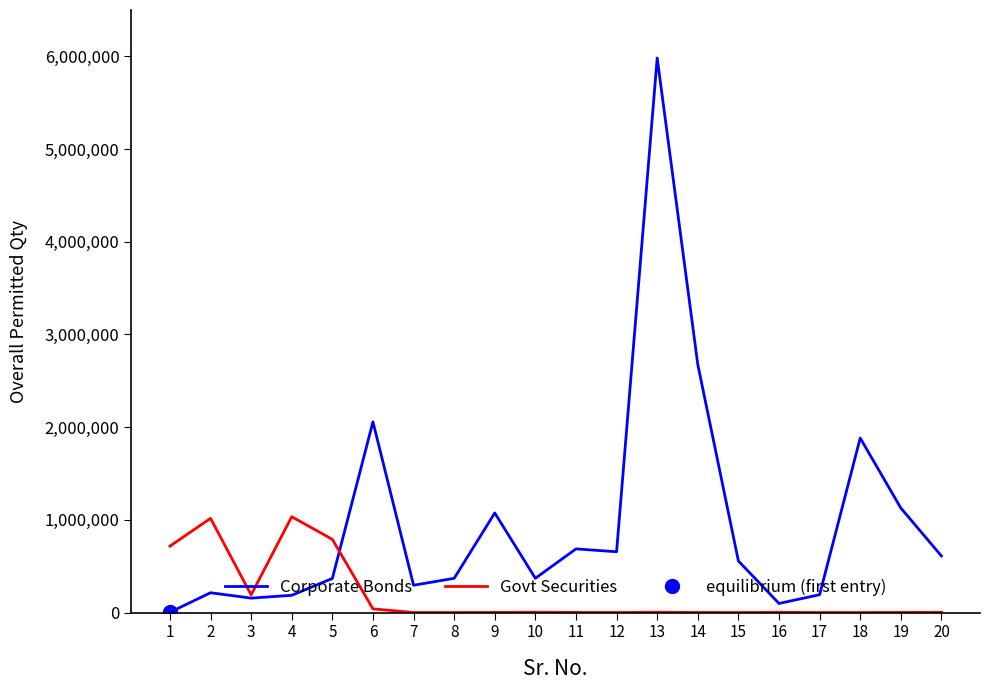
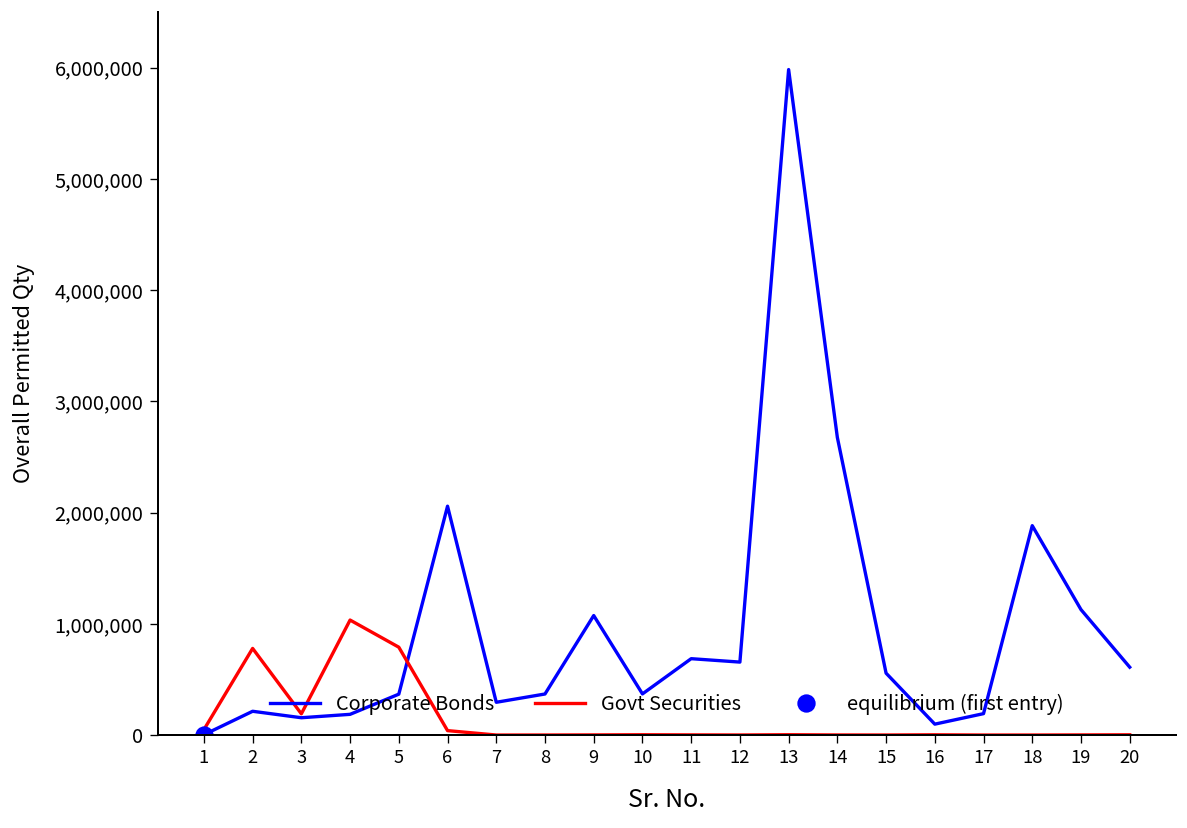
Govt Securities, 1: 700,000 -> 0
Govt Securities, 2: 1,000,000 -> 800,000
